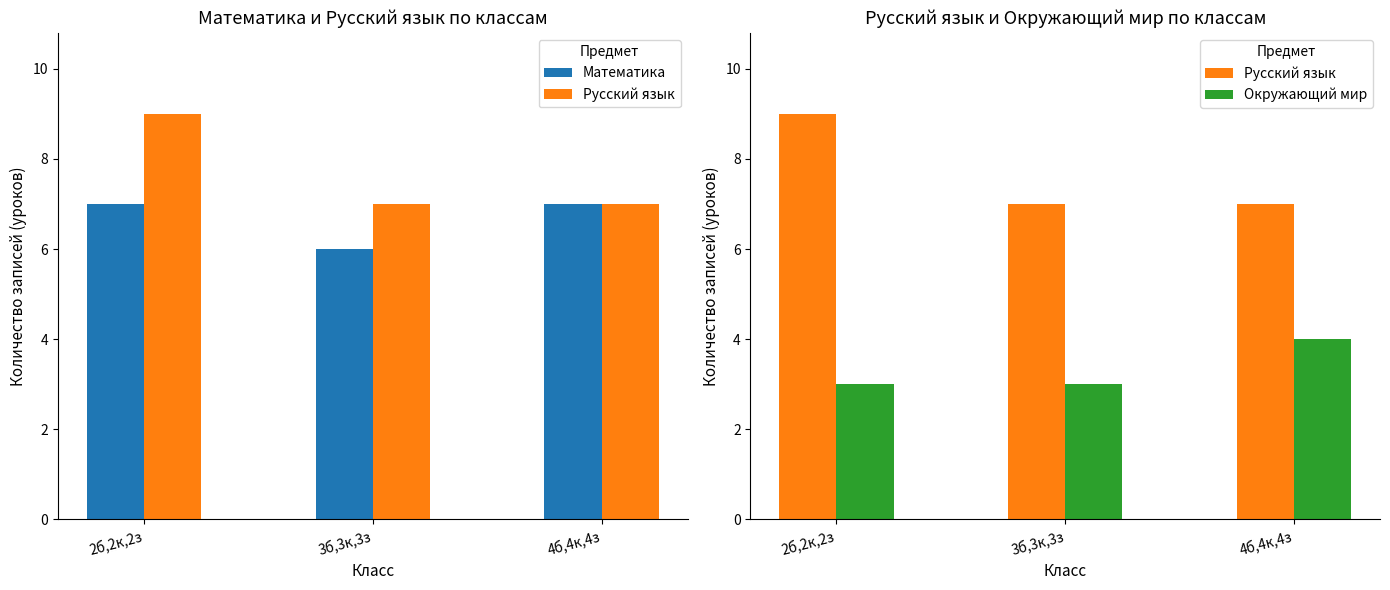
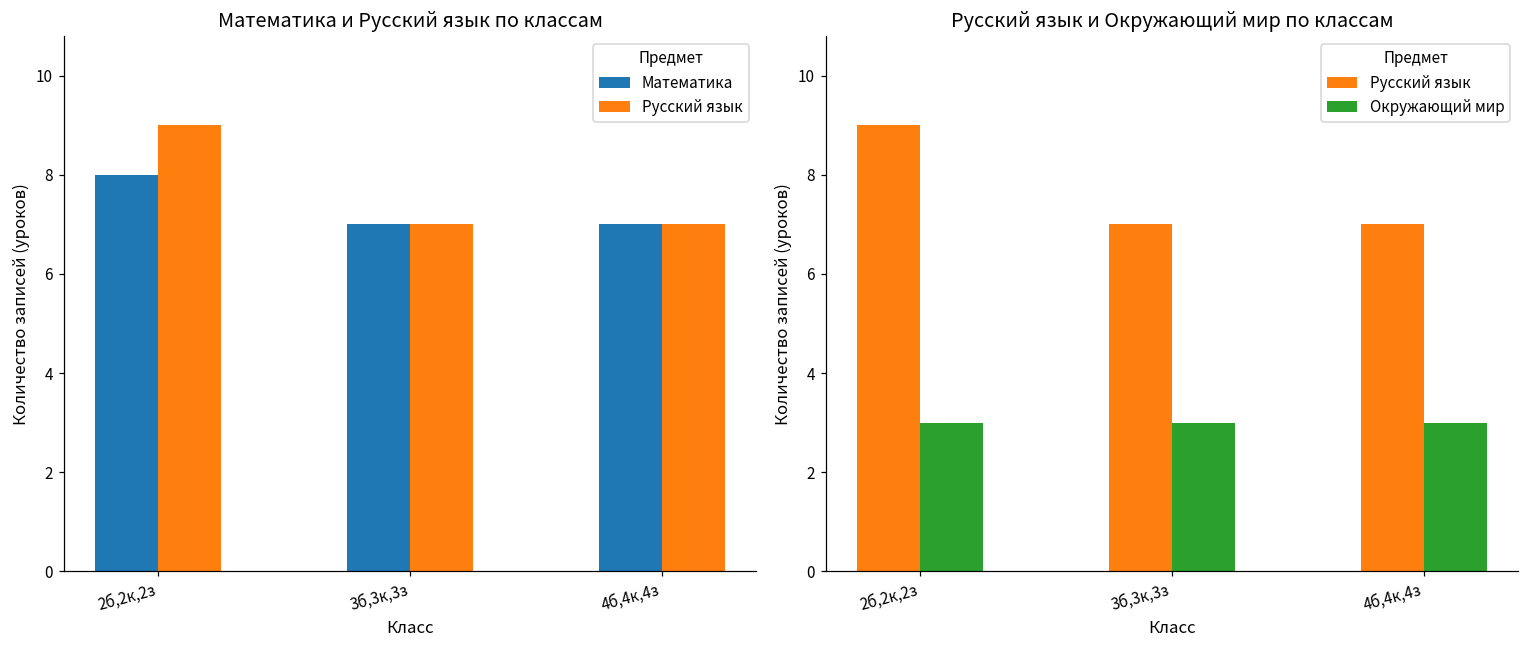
Математика и Русский язык по классам, Математика, 2б,2к,2з: 7 -> 8
Математика и Русский язык по классам, Математика, 3б,3к,3з: 6 -> 7
Русский язык и Окружающий мир по классам, Окружающий мир, 4б,4к,4з: 4 -> 3
